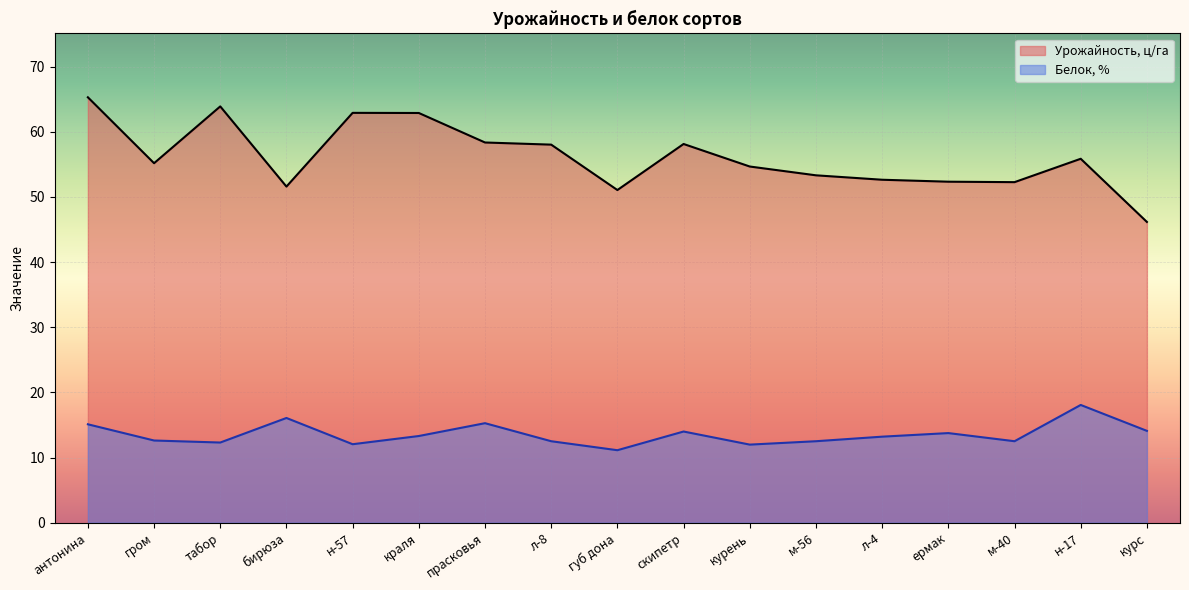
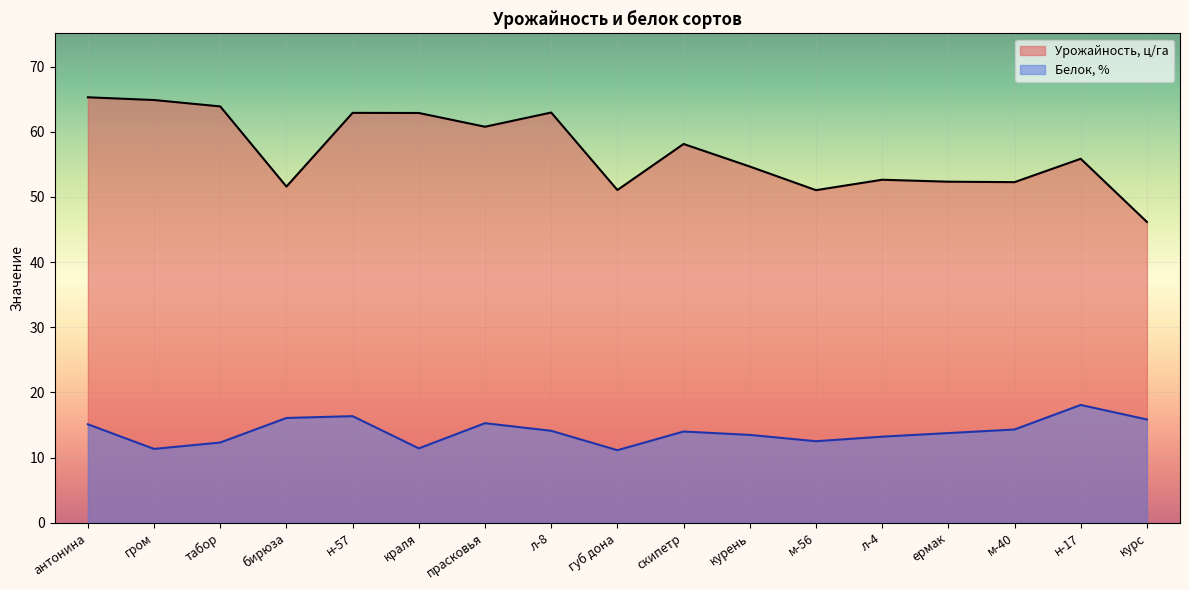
Урожайность, ц/га, гром: 55 -> 65
Белок, %, гром: 13 -> 11
Белок, %, н-57: 12 -> 16
Белок, %, краля: 13 -> 11
Урожайность, ц/га, прасковья: 58 -> 61
Урожайность, ц/га, л-8: 58 -> 63
Белок, %, л-8: 13 -> 14
Белок, %, курень: 12 -> 13
Урожайность, ц/га, м-56: 53 -> 51
Белок, %, м-40: 13 -> 14
Белок, %, курс: 14 -> 16
